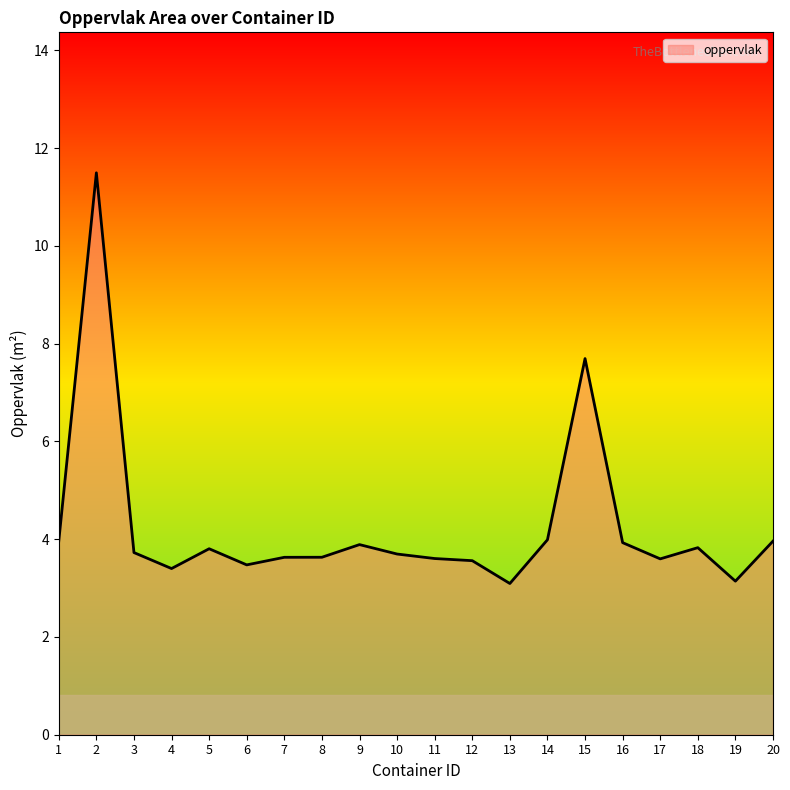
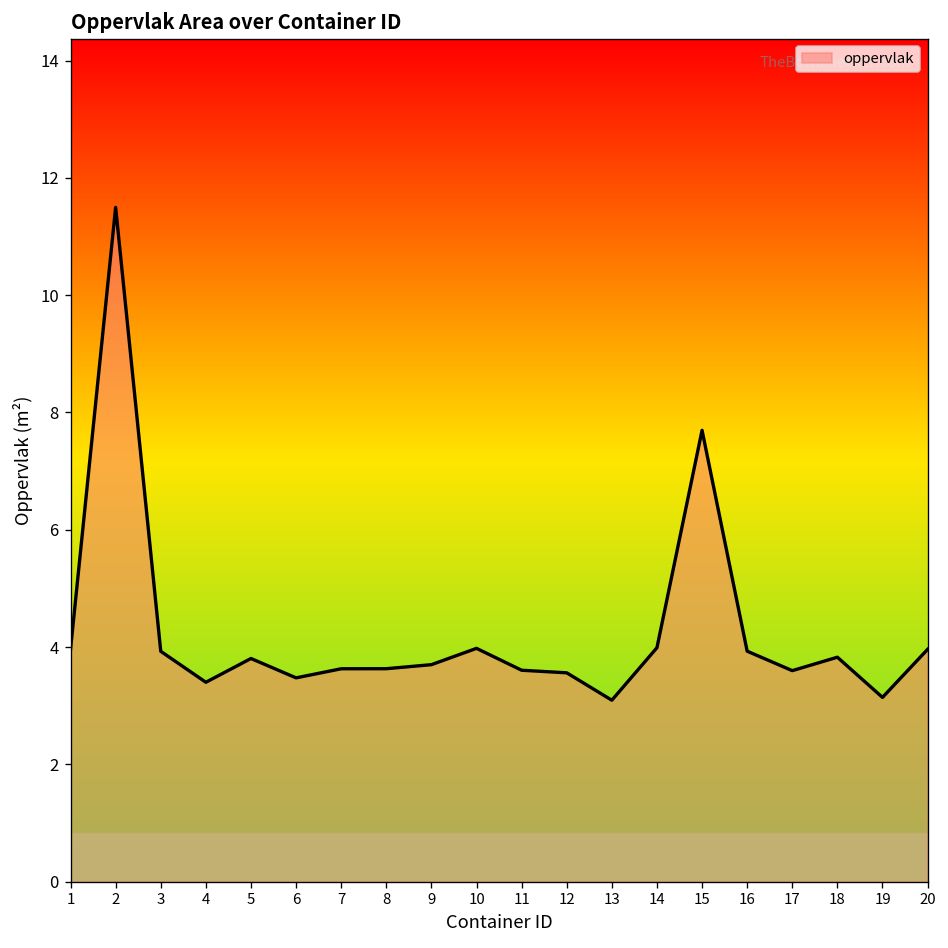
3: 3.7 -> 3.9
9: 3.9 -> 3.7
10: 3.7 -> 4.0
